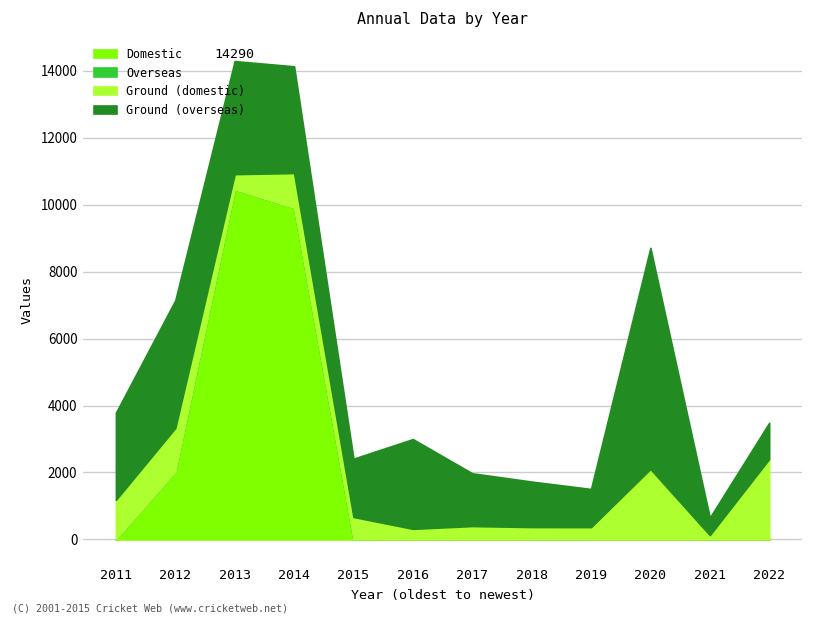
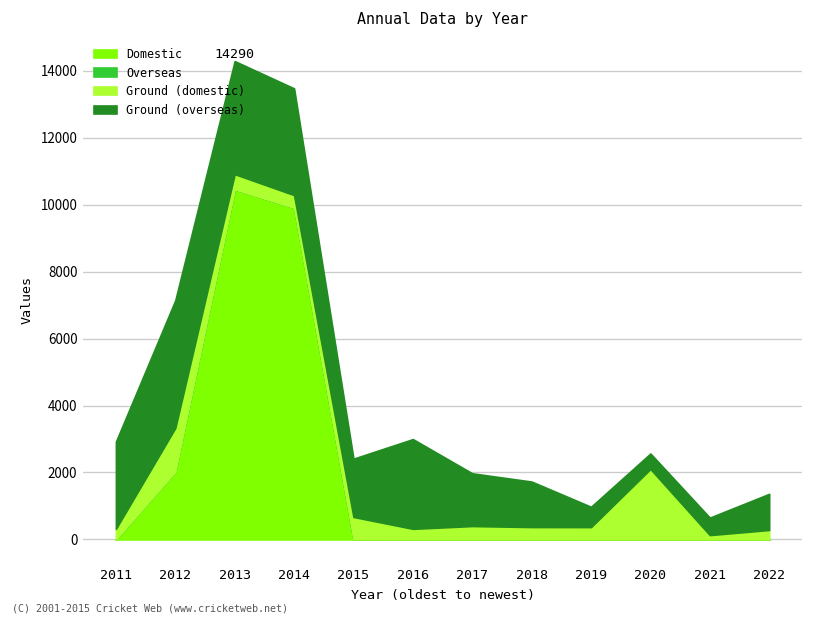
Ground (domestic), 2011: 1200 -> 300
Ground (domestic), 2014: 1000 -> 400
Ground (overseas), 2019: 1100 -> 600
Ground (overseas), 2020: 6600 -> 500
Ground (domestic), 2022: 2400 -> 300
